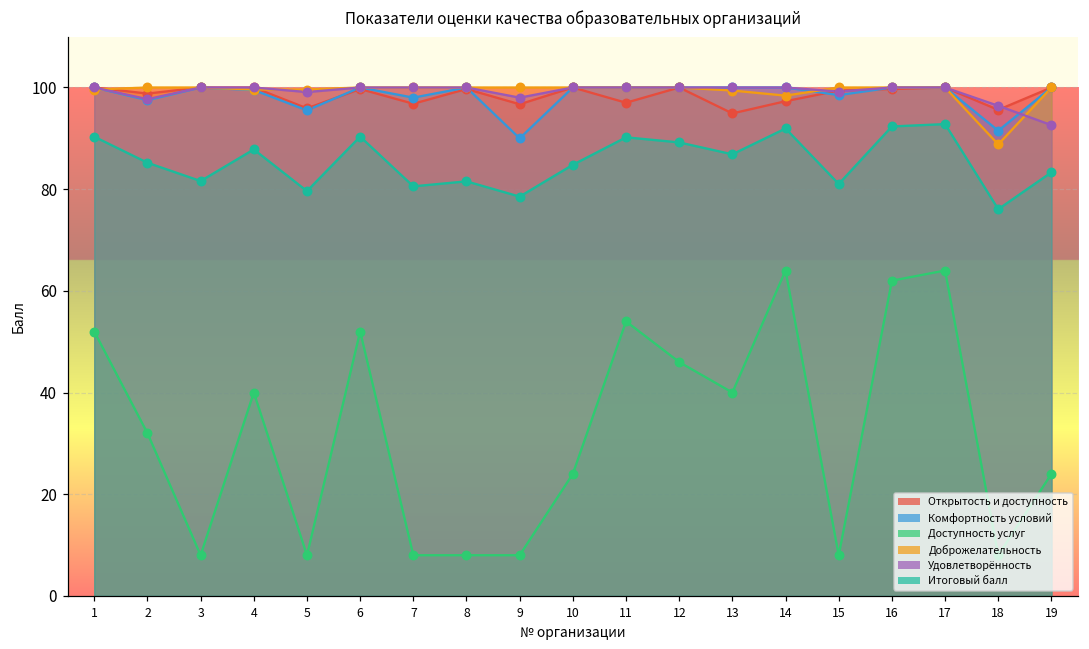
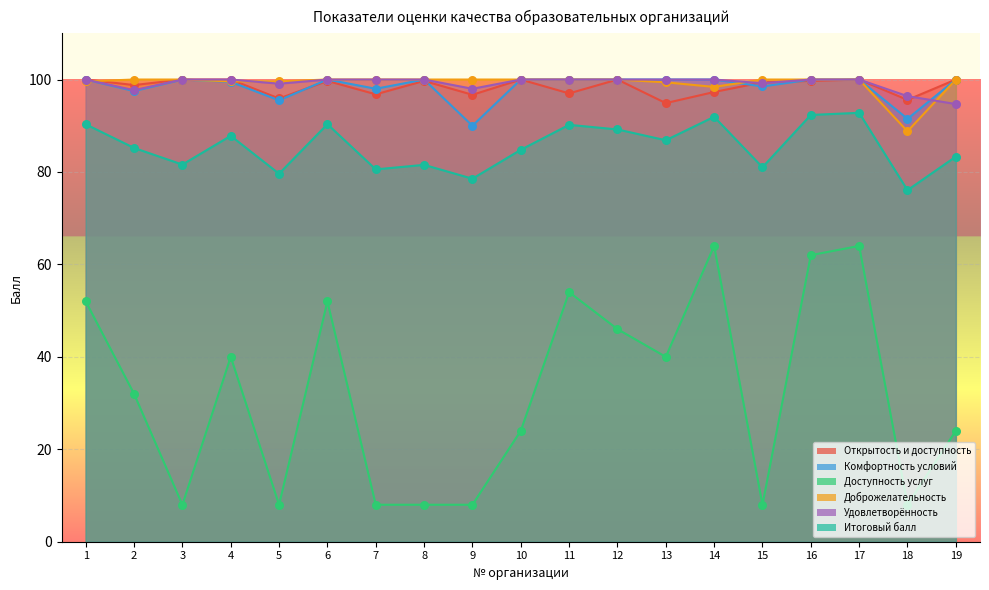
Удовлетворённость, 19: 93 -> 95
